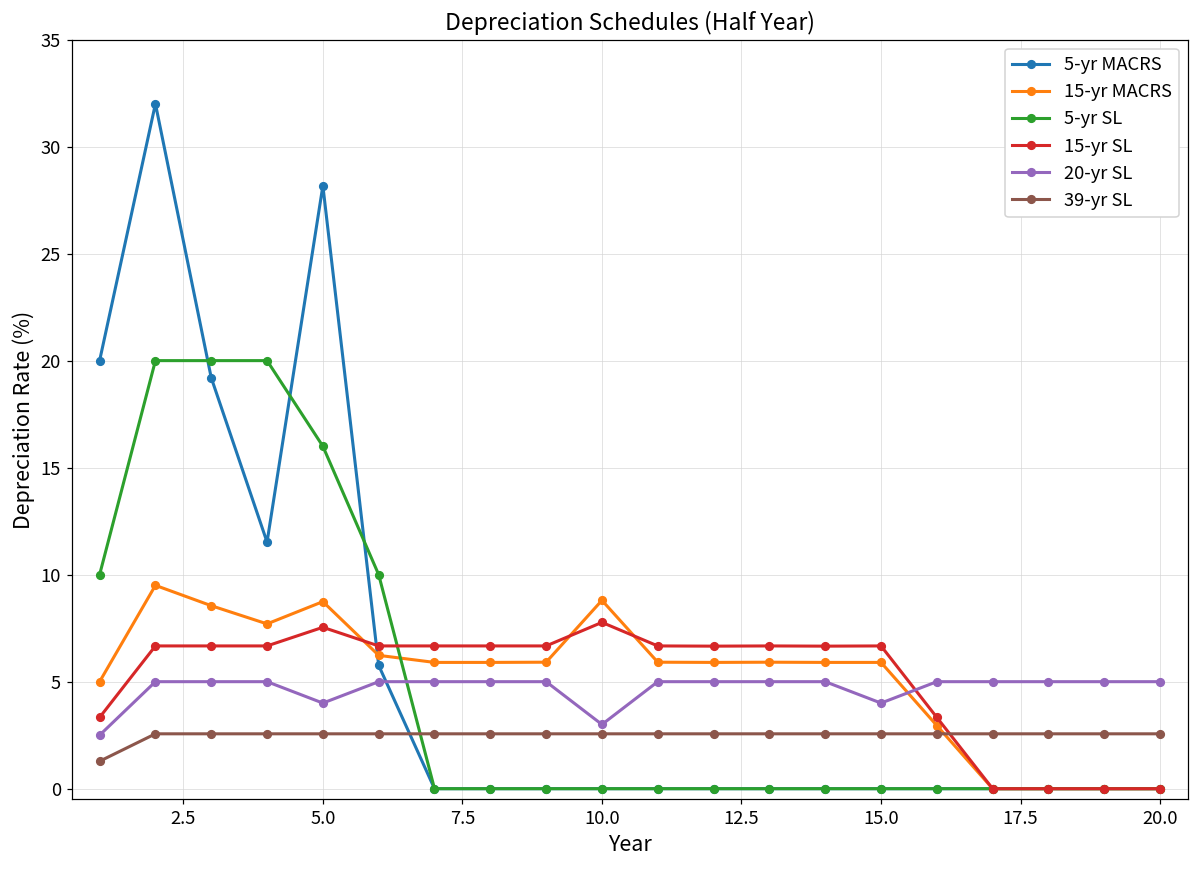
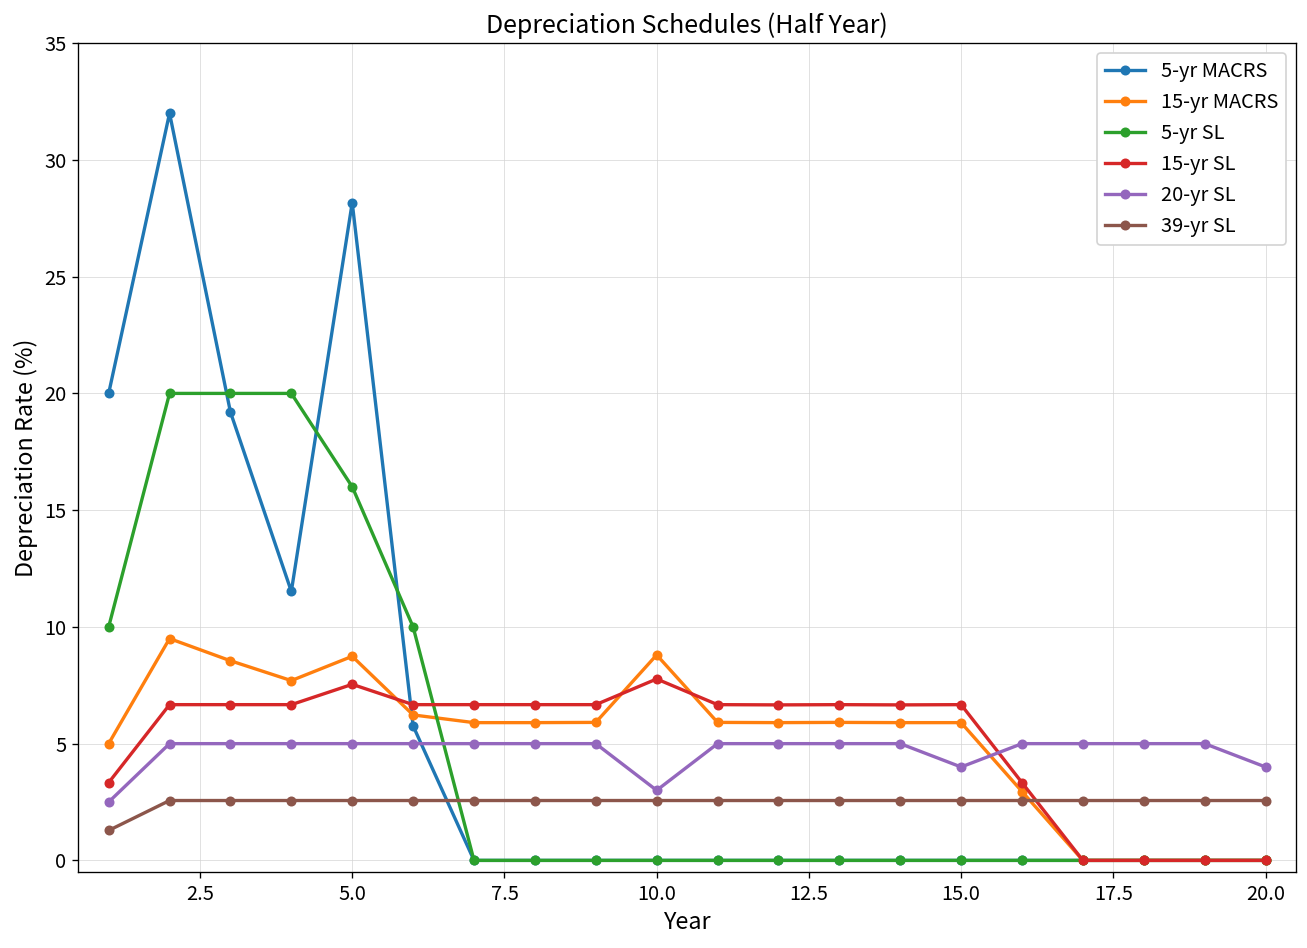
20-yr SL, 5.0: 4 -> 5
20-yr SL, 20.0: 5 -> 4
